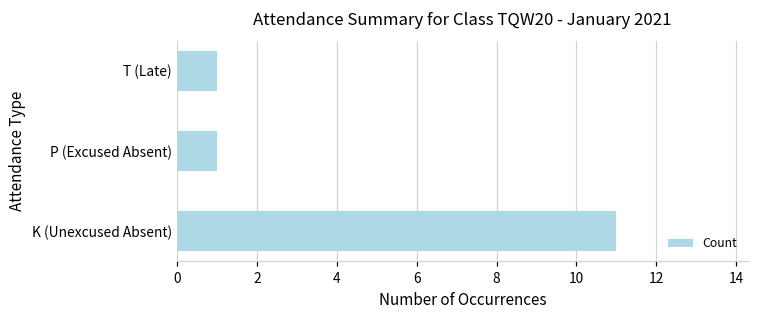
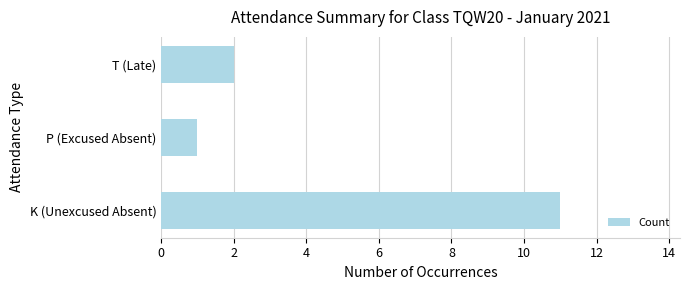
T (Late): 1 -> 2
